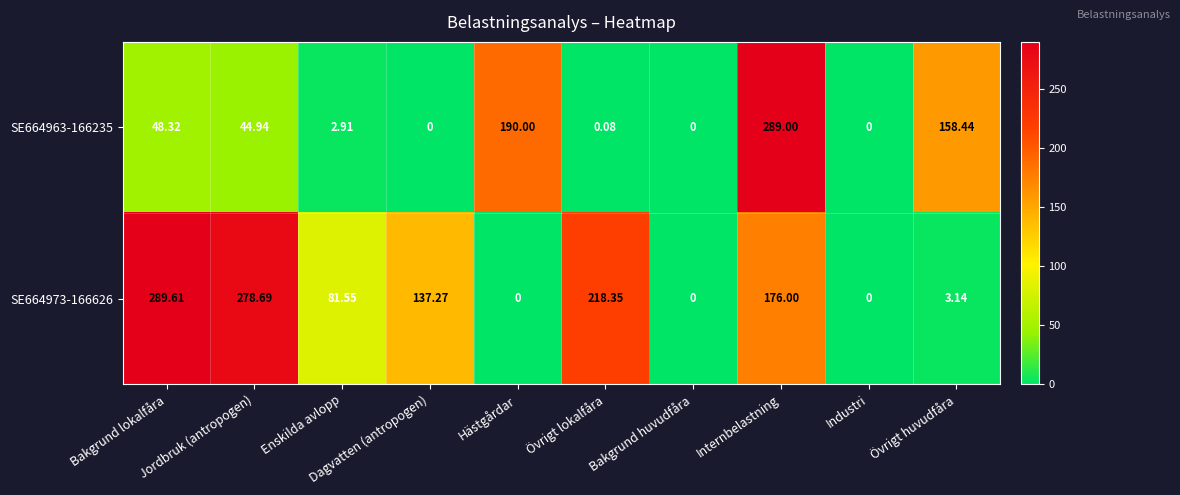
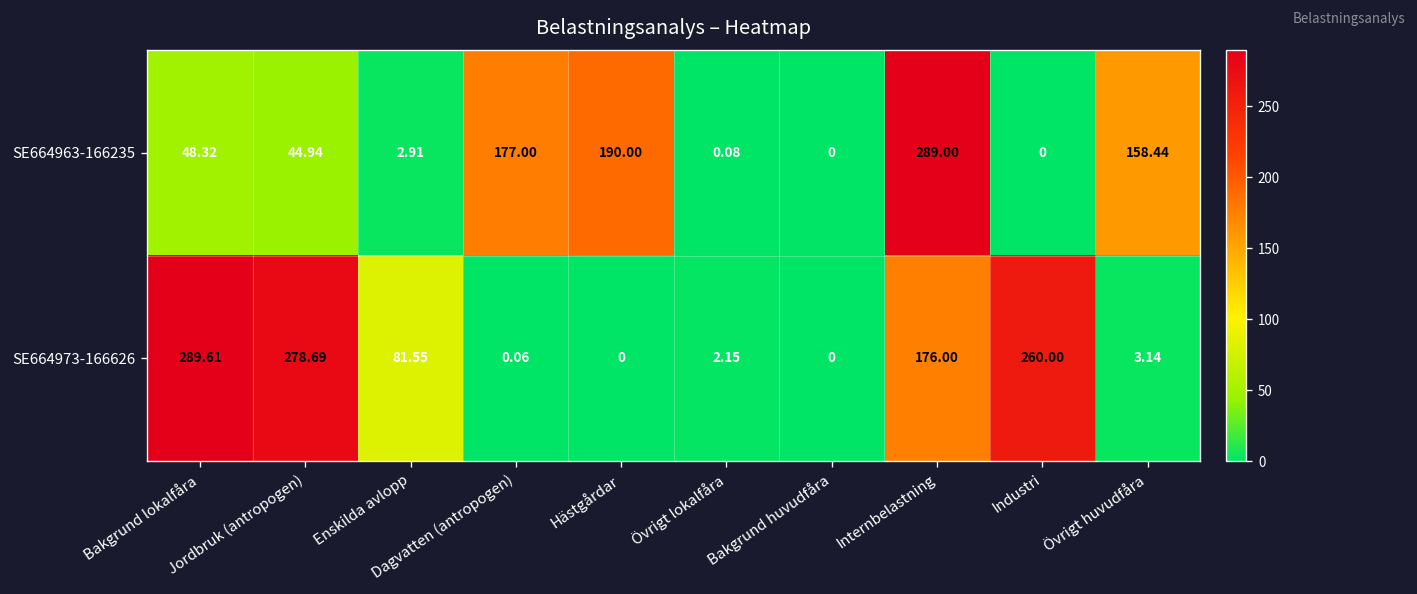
SE664963-166235, Dagvatten (antropogen): 0 -> 177.00
SE664973-166626, Dagvatten (antropogen): 137.27 -> 0.06
SE664973-166626, Övrigt lokalfåra: 218.35 -> 2.15
SE664973-166626, Industri: 0 -> 260.00
